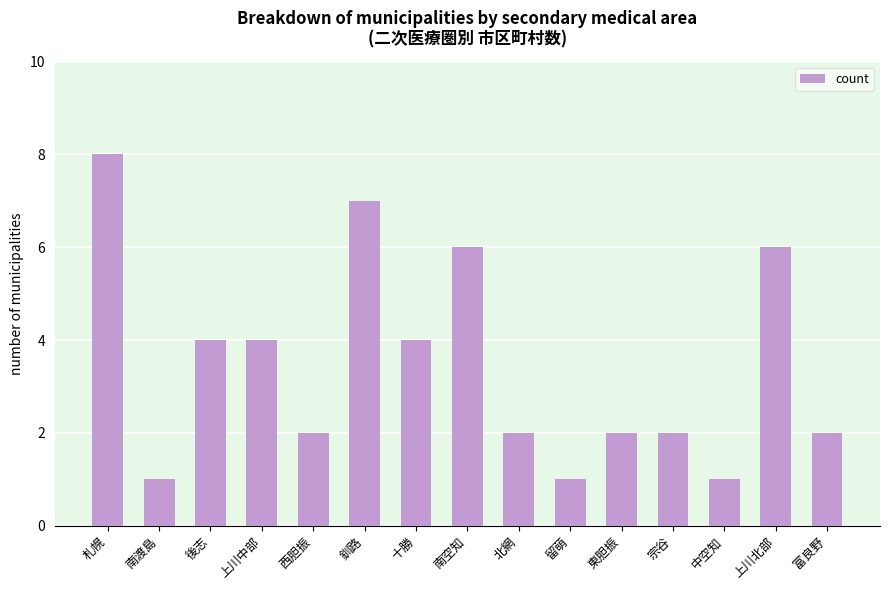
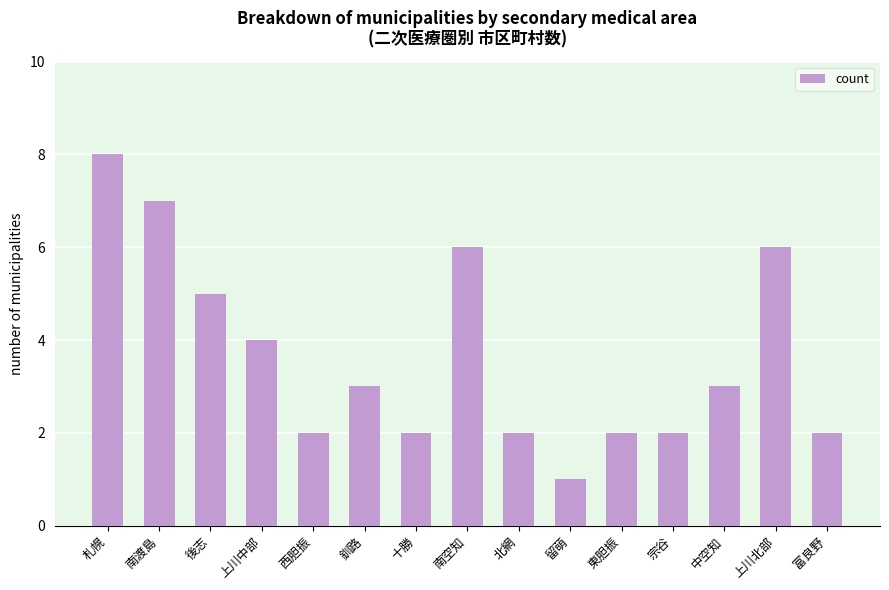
南渡島: 1 -> 7
後志: 4 -> 5
釧路: 7 -> 3
十勝: 4 -> 2
中空知: 1 -> 3
